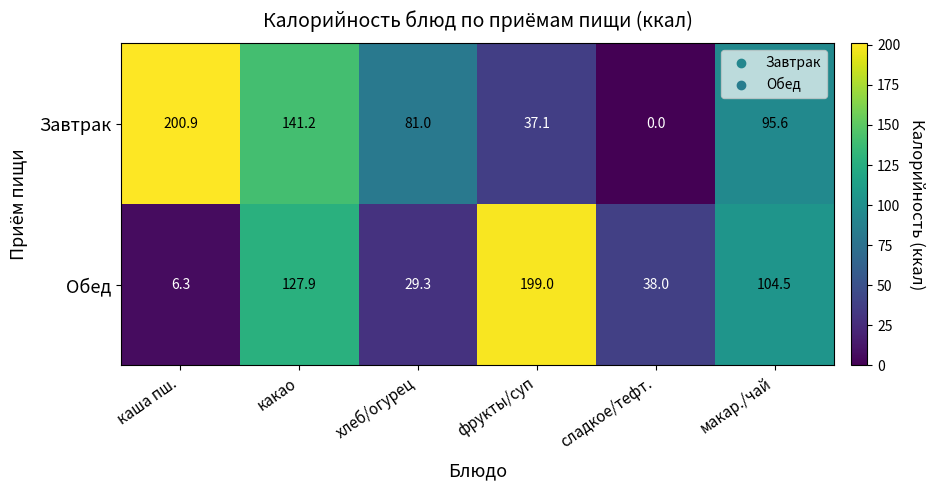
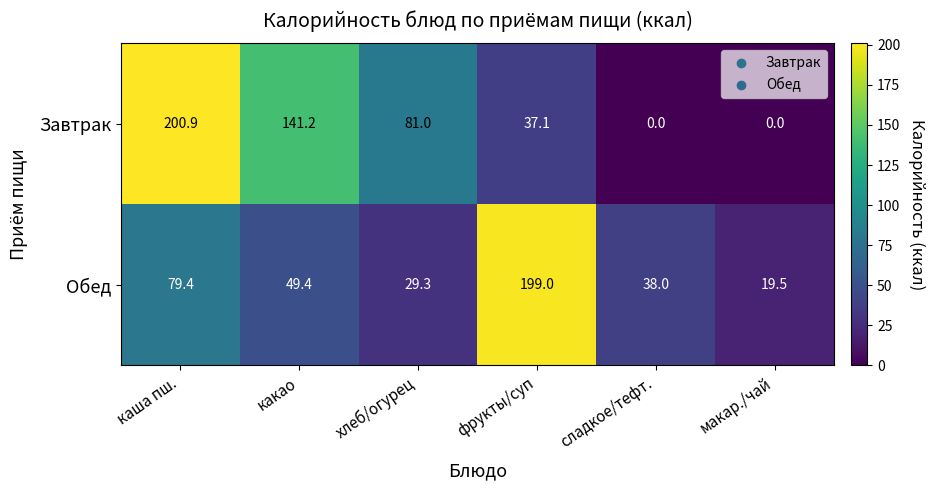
Завтрак, макар./чай: 95.6 -> 0.0
Обед, каша пш.: 6.3 -> 79.4
Обед, какао: 127.9 -> 49.4
Обед, макар./чай: 104.5 -> 19.5
